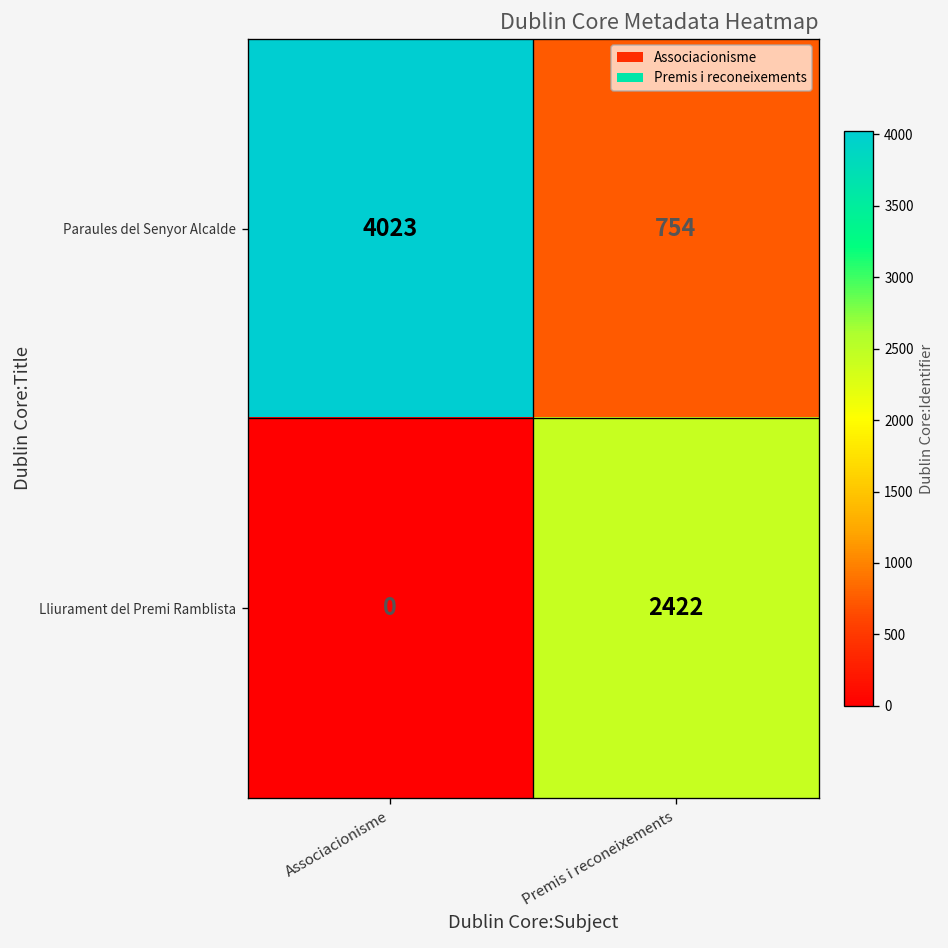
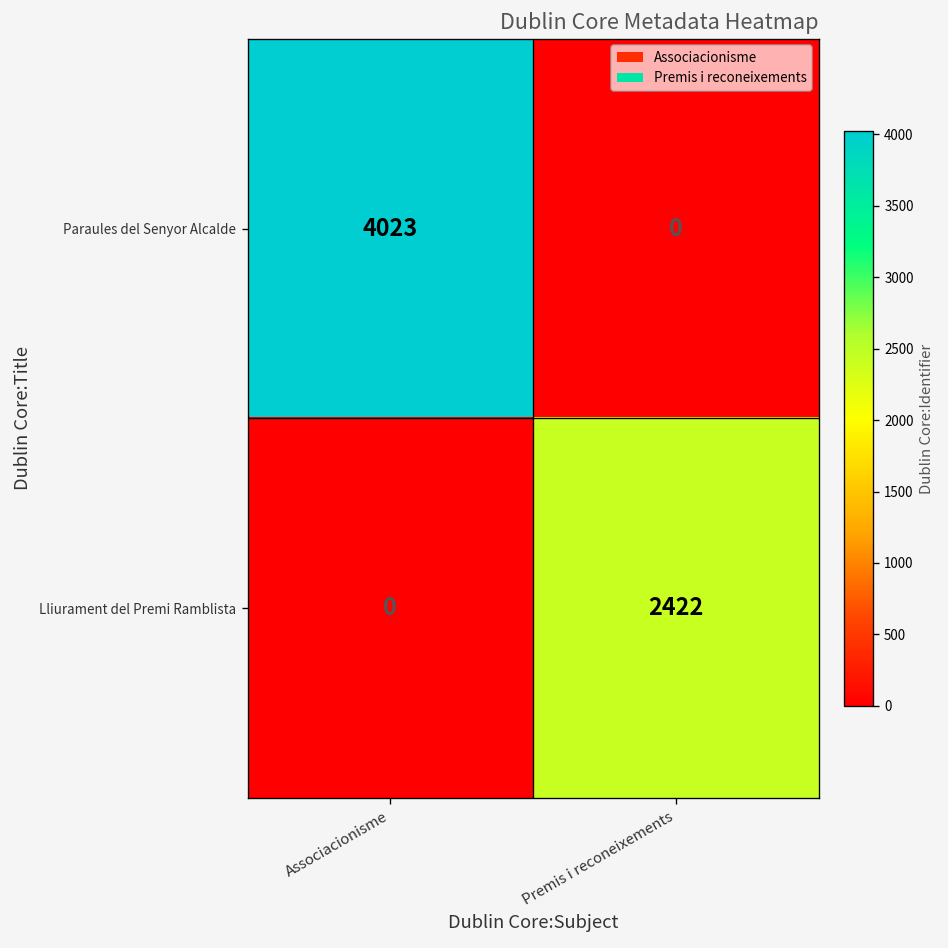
Paraules del Senyor Alcalde, Premis i reconeixements: 754 -> 0
